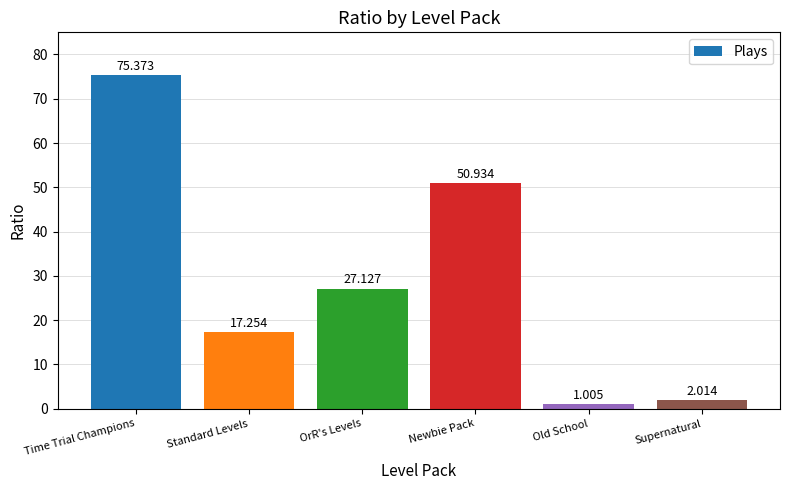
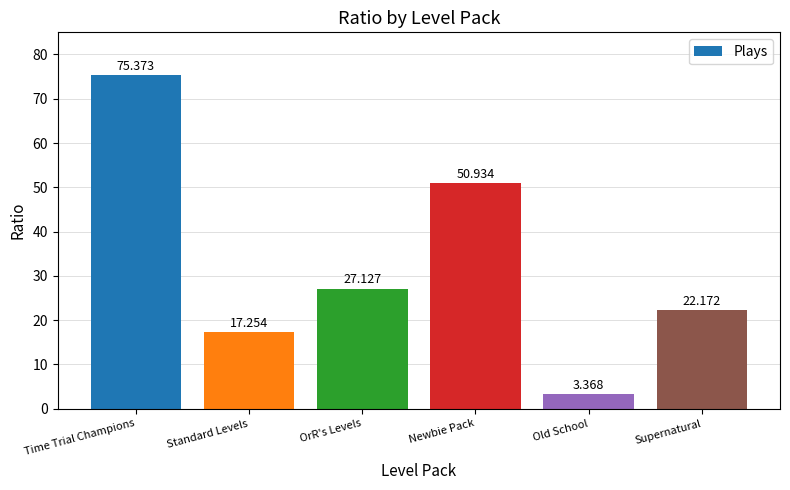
Old School: 1.005 -> 3.368
Supernatural: 2.014 -> 22.172
